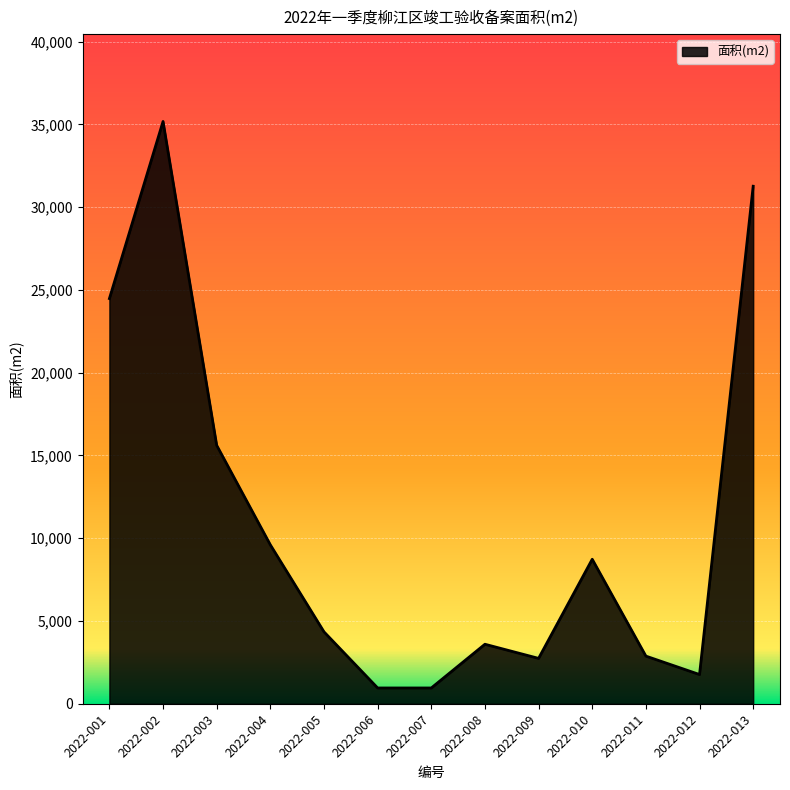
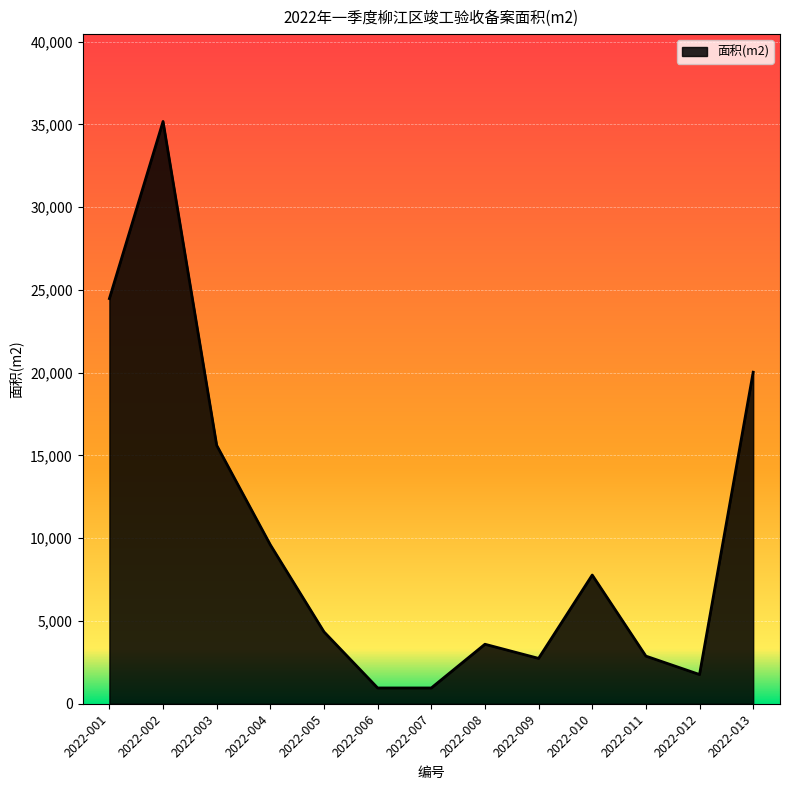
2022-010: 8,700 -> 7,800
2022-013: 31,300 -> 20,000
